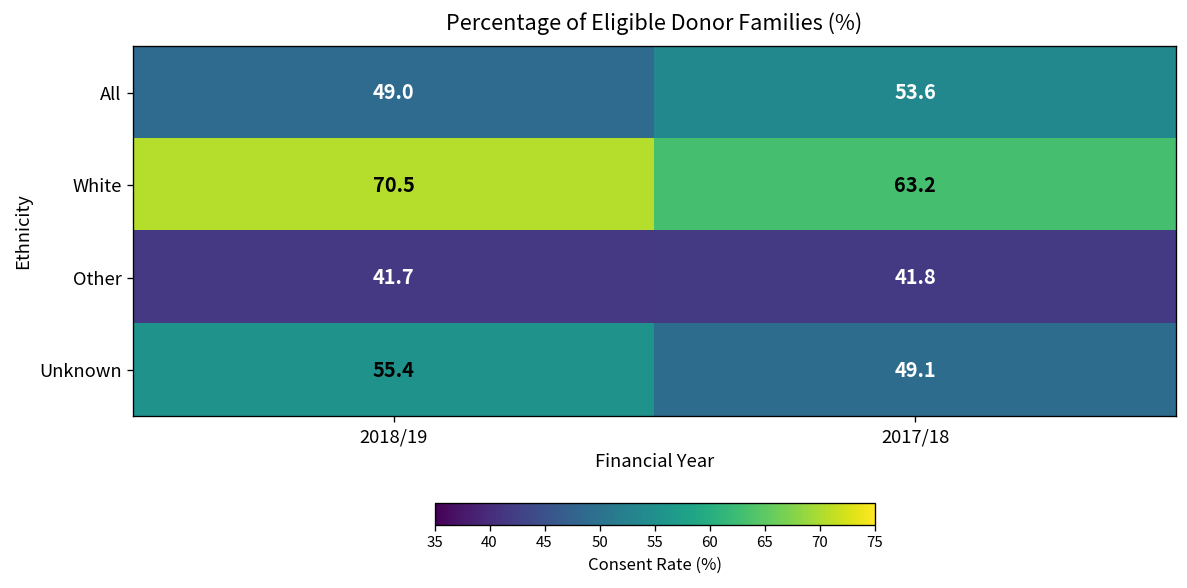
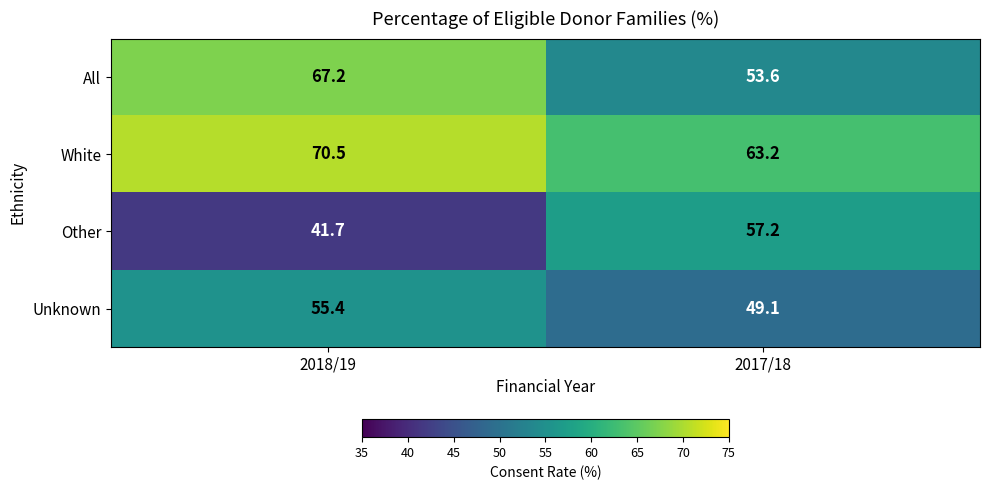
All, 2018/19: 49.0 -> 67.2
Other, 2017/18: 41.8 -> 57.2
